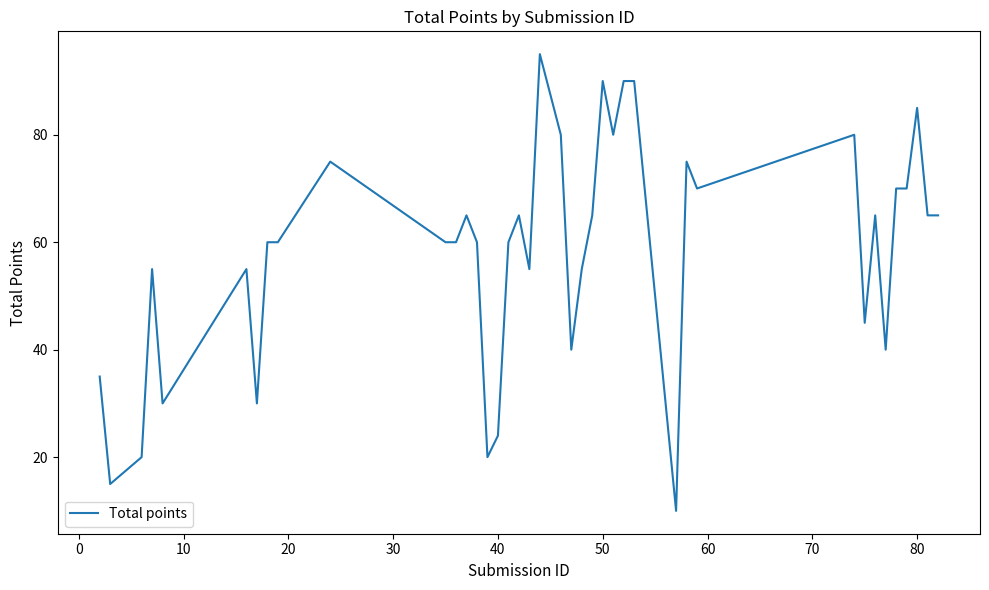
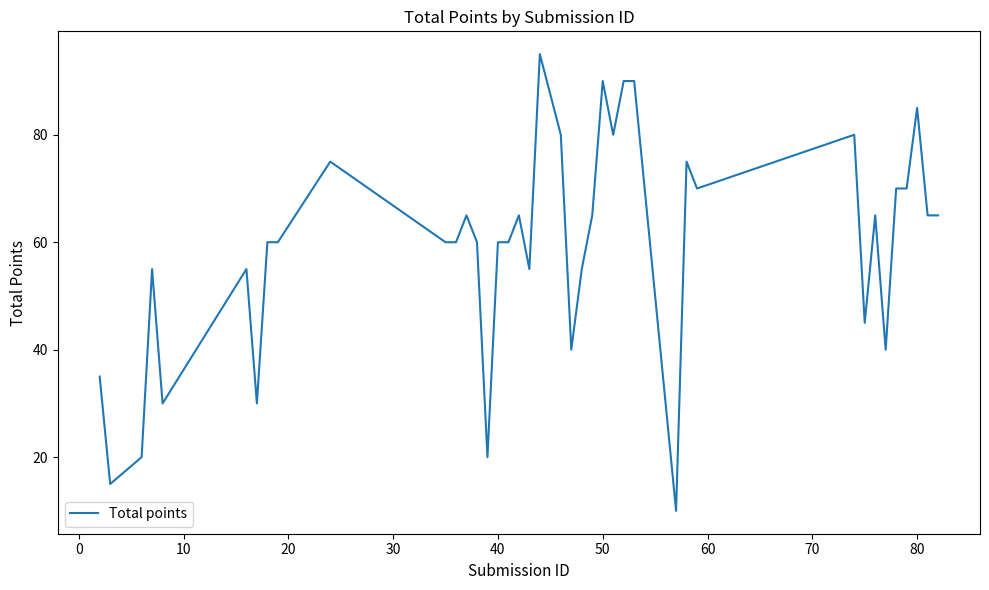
40: 24 -> 60
